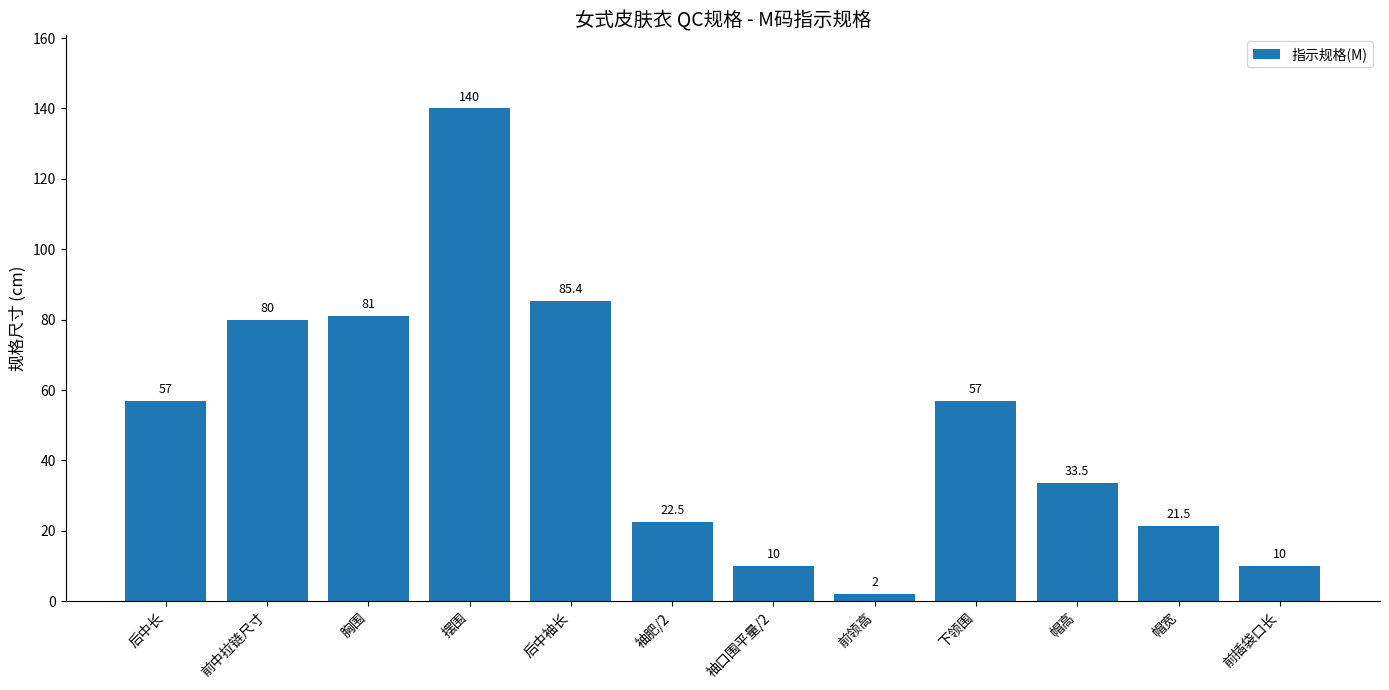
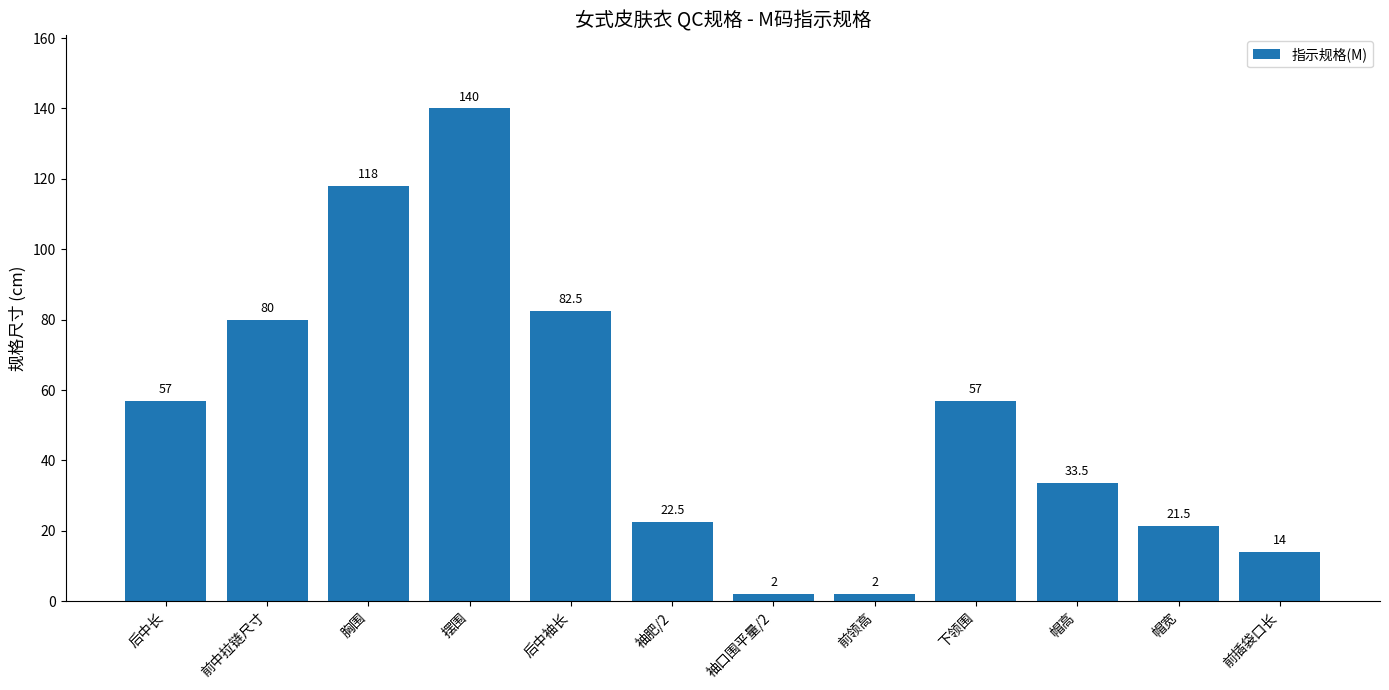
胸围: 81 -> 118
后中袖长: 85.4 -> 82.5
袖口围平量/2: 10 -> 2
前插袋口长: 10 -> 14
